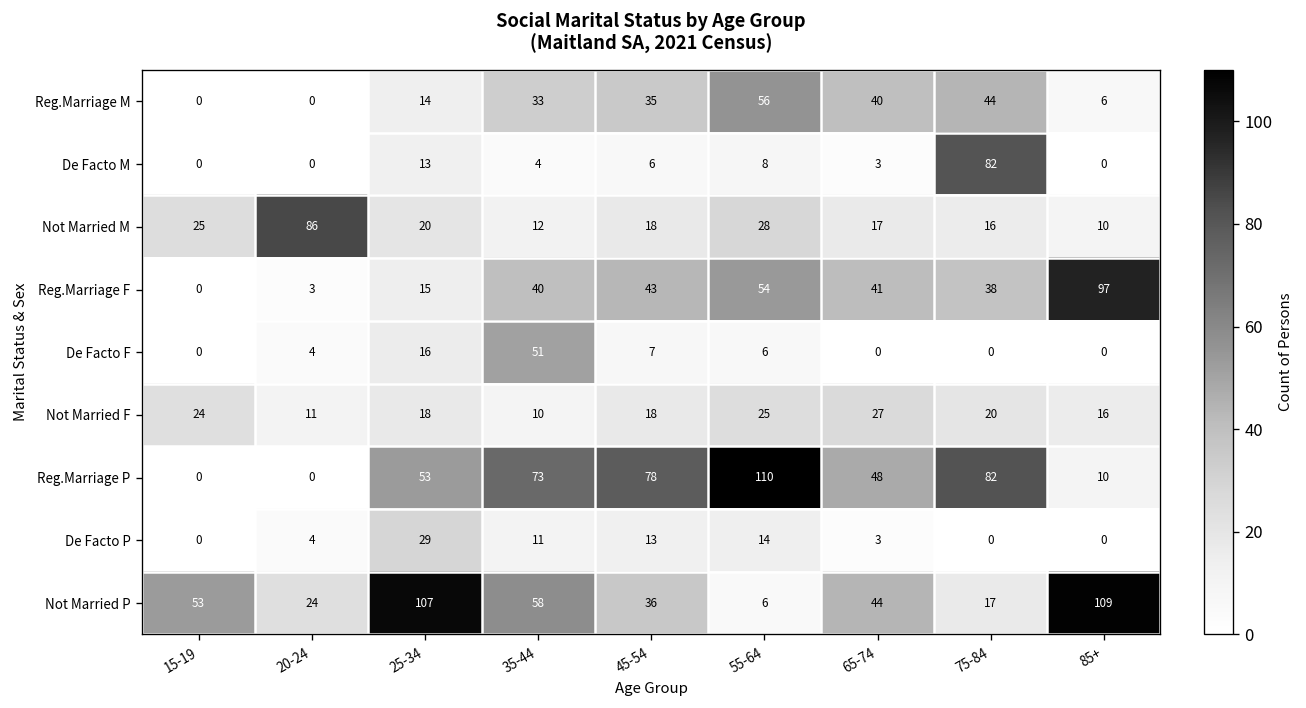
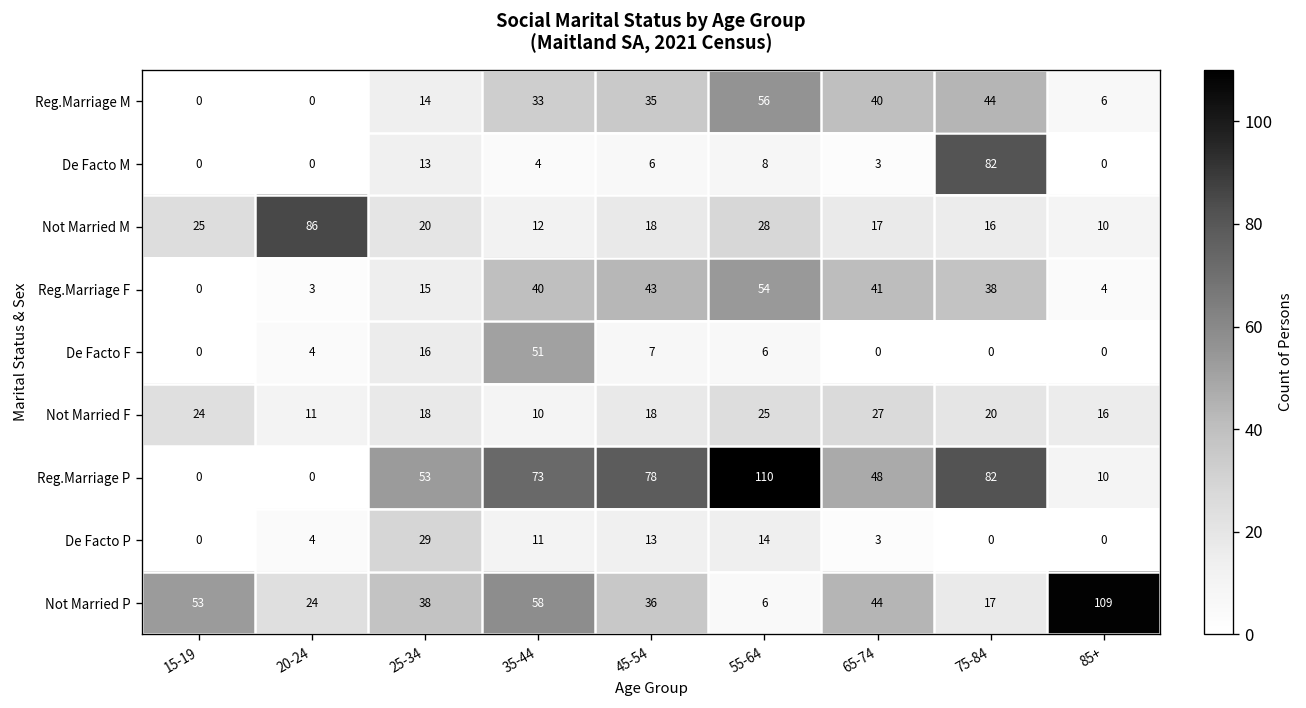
Reg.Marriage F, 85+: 97 -> 4
Not Married P, 25-34: 107 -> 38
